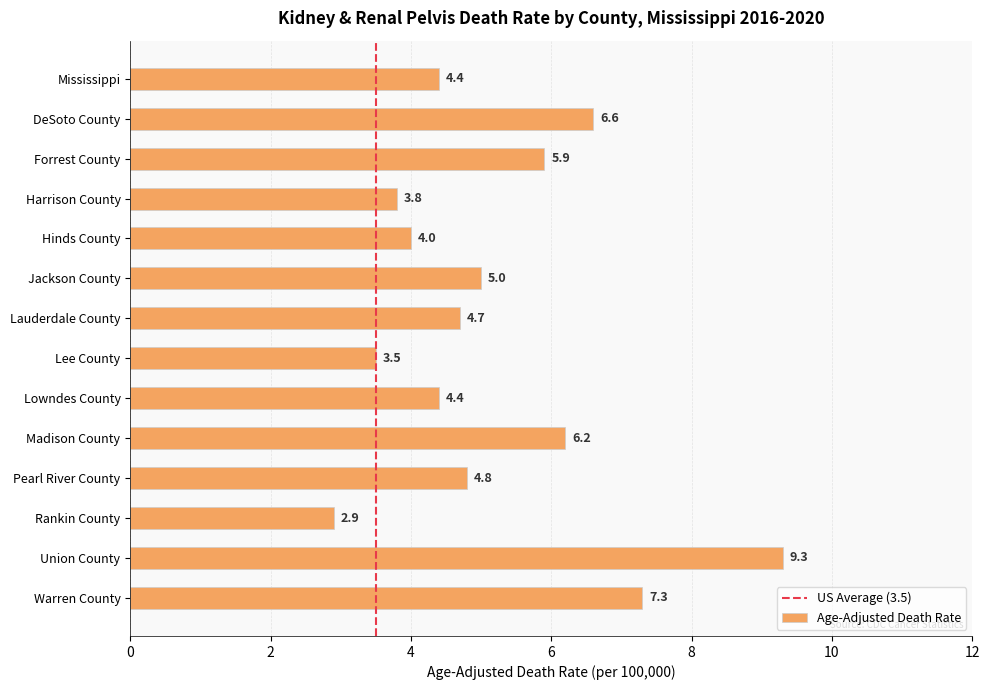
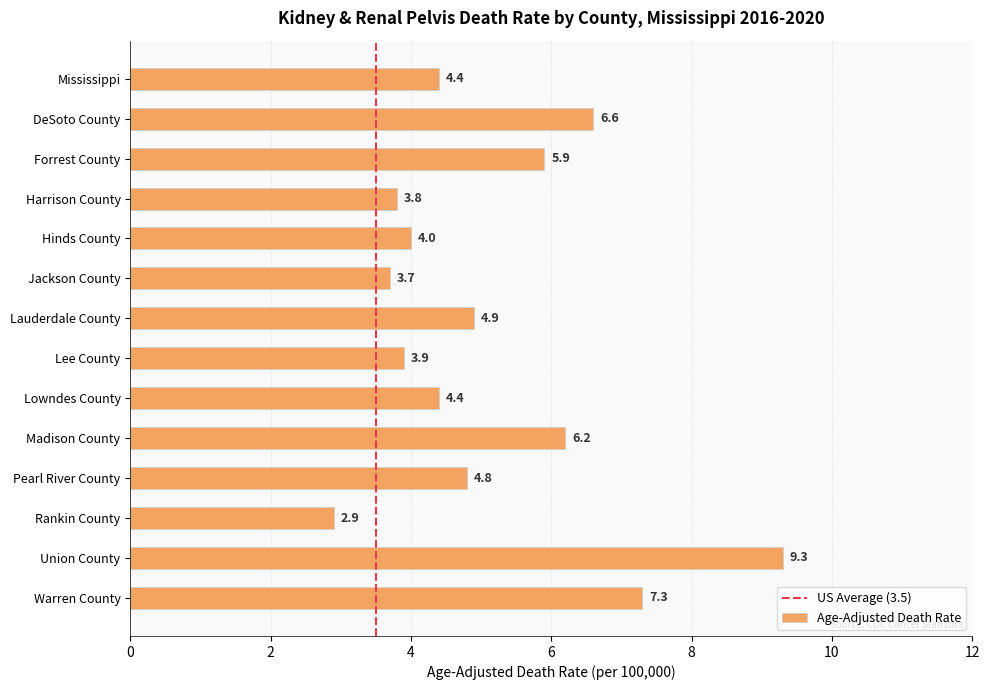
Jackson County: 5.0 -> 3.7
Lauderdale County: 4.7 -> 4.9
Lee County: 3.5 -> 3.9
